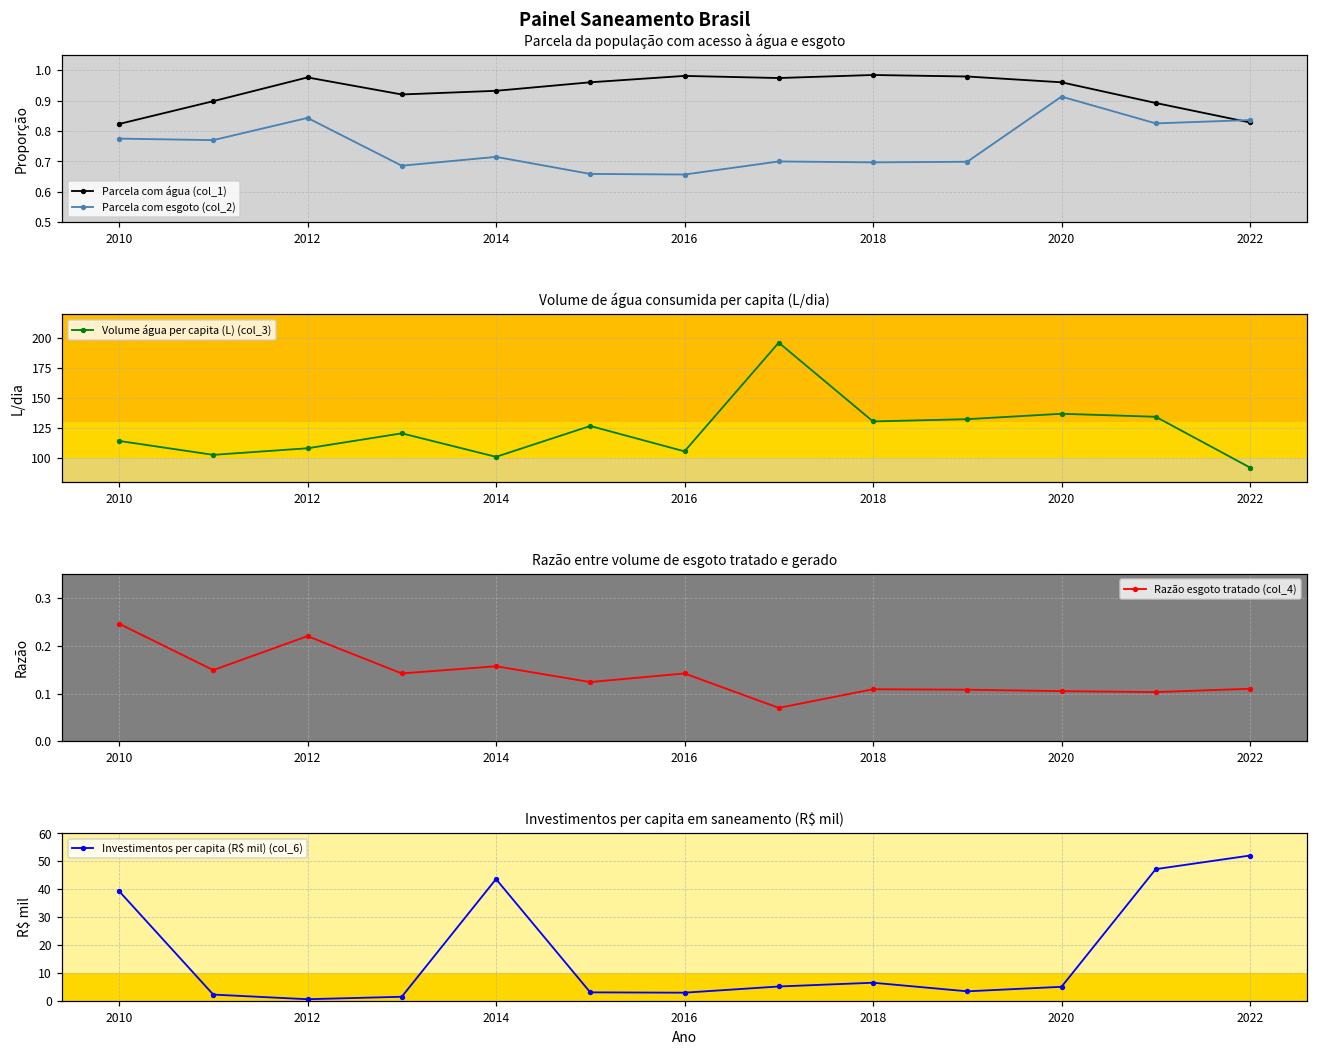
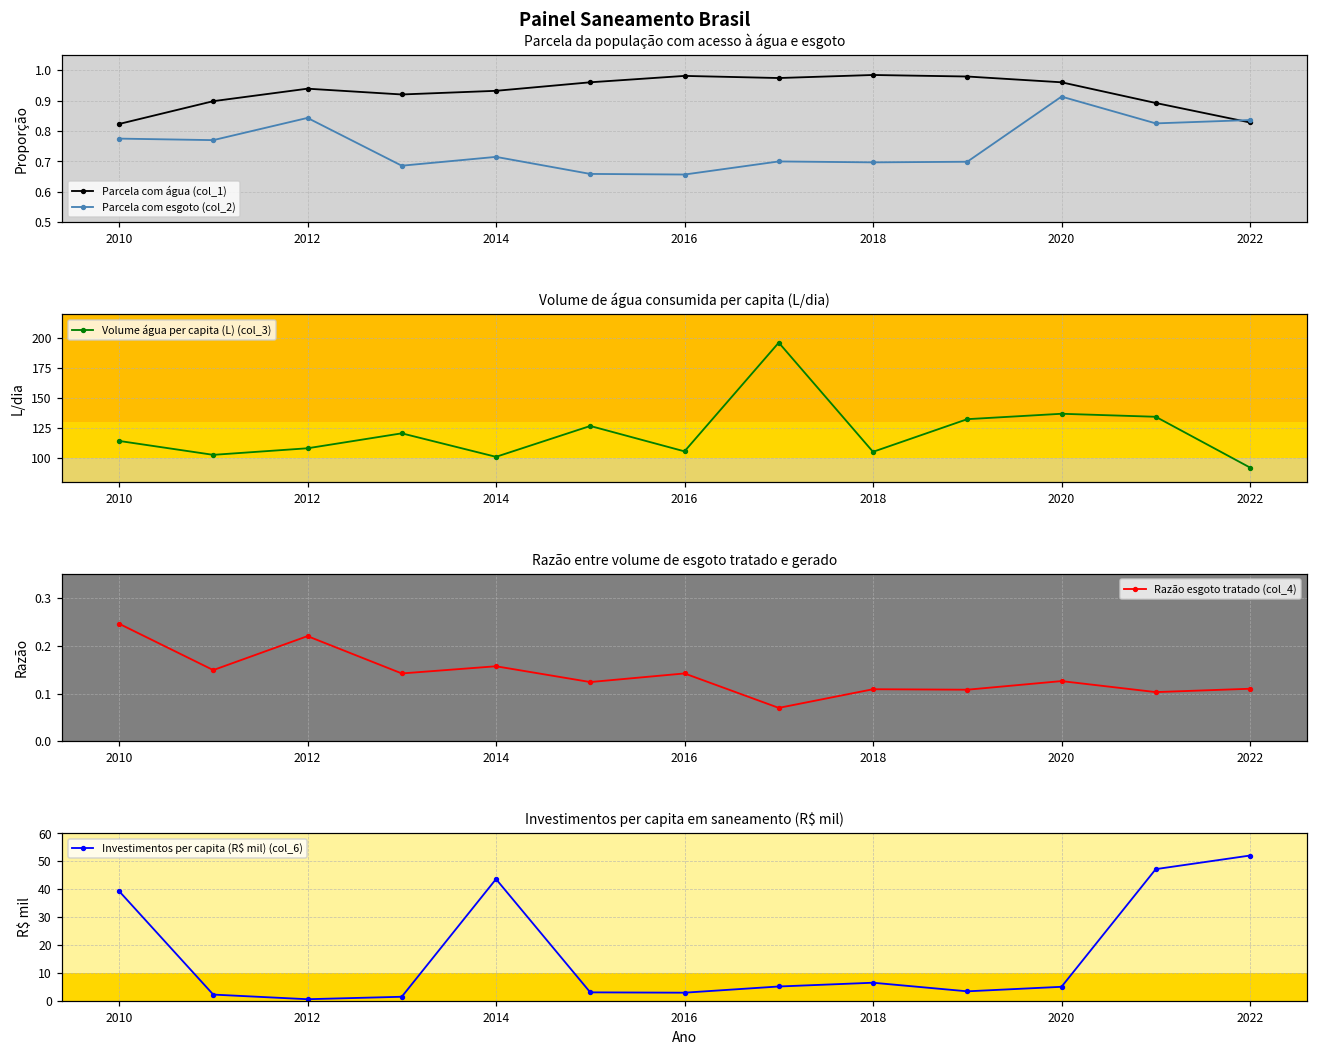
Parcela da população com acesso à água e esgoto, Parcela com água (col_1), 2012: 0.98 -> 0.94
Volume de água consumida per capita (L/dia), 2018: 131 -> 105
Razão entre volume de esgoto tratado e gerado, 2020: 0.11 -> 0.13
